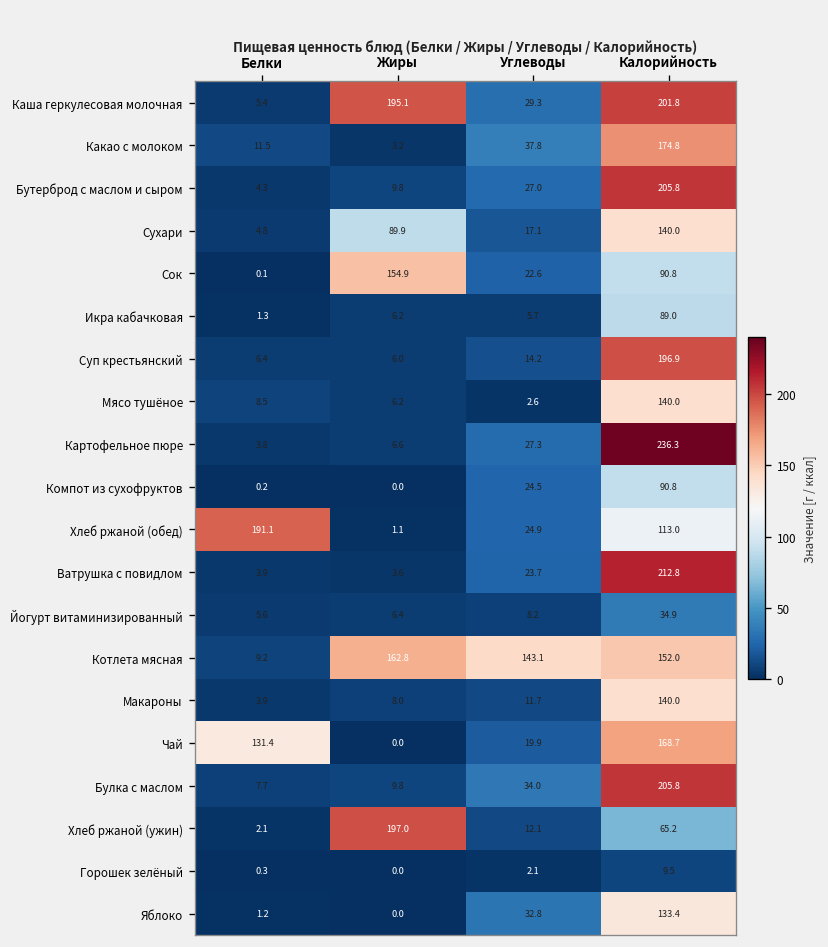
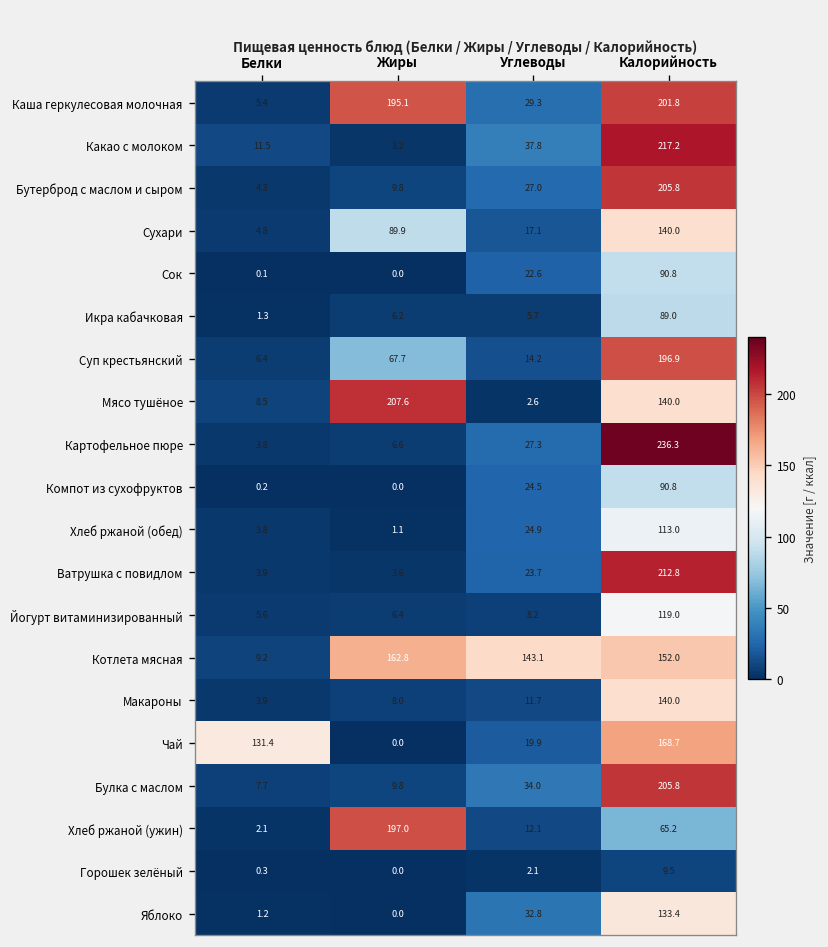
Какао с молоком, Калорийность: 174.8 -> 217.2
Сок, Жиры: 154.9 -> 0.0
Суп крестьянский, Жиры: 6.0 -> 67.7
Мясо тушёное, Жиры: 6.2 -> 207.6
Хлеб ржаной (обед), Белки: 191.1 -> 3.8
Йогурт витаминизированный, Калорийность: 34.9 -> 119.0
